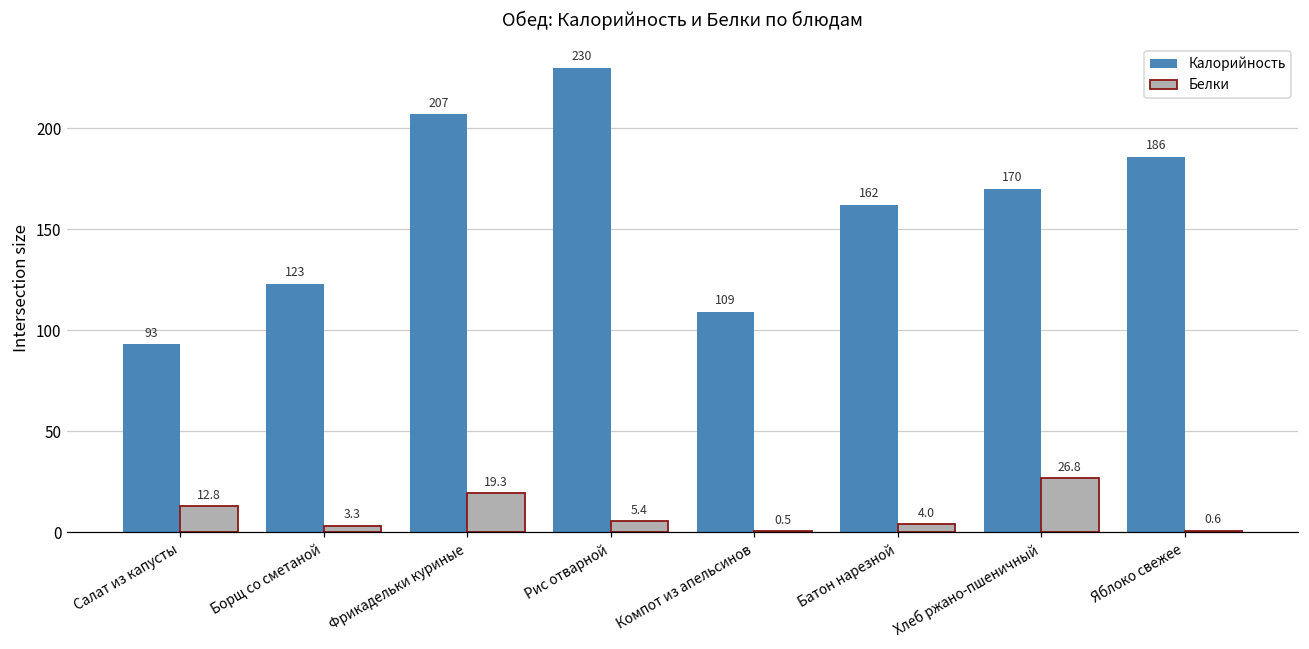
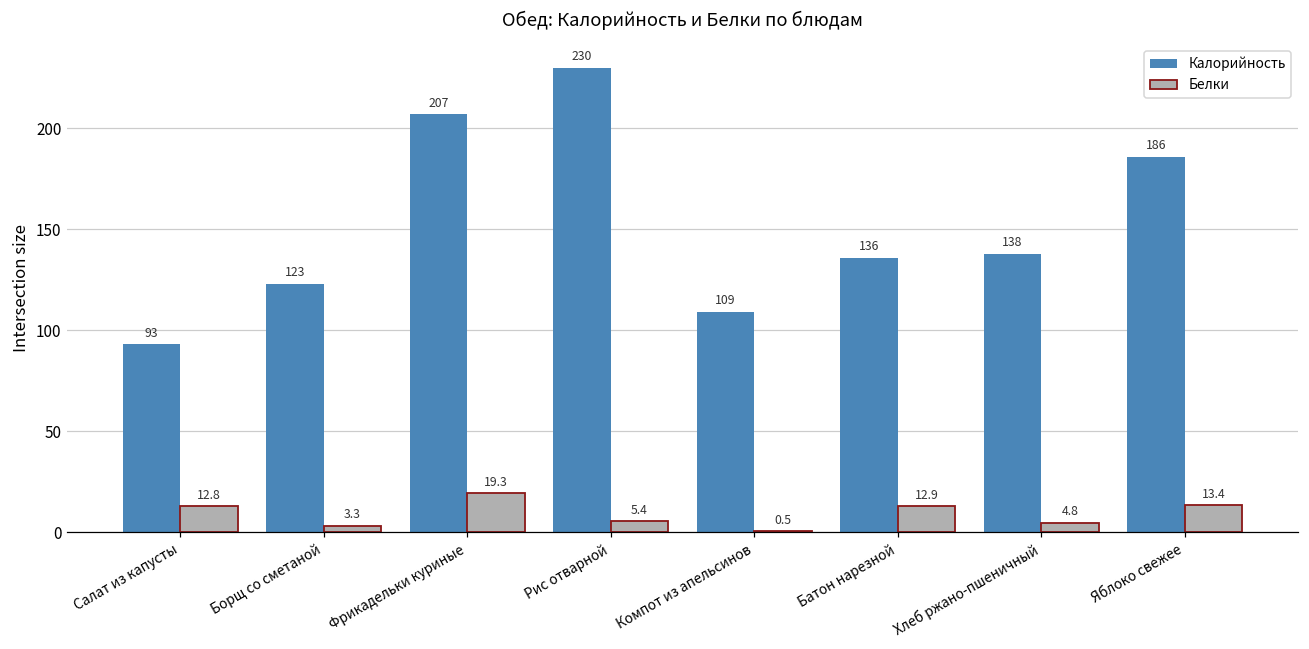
Калорийность, Батон нарезной: 162 -> 136
Белки, Батон нарезной: 4.0 -> 12.9
Калорийность, Хлеб ржано-пшеничный: 170 -> 138
Белки, Хлеб ржано-пшеничный: 26.8 -> 4.8
Белки, Яблоко свежее: 0.6 -> 13.4
